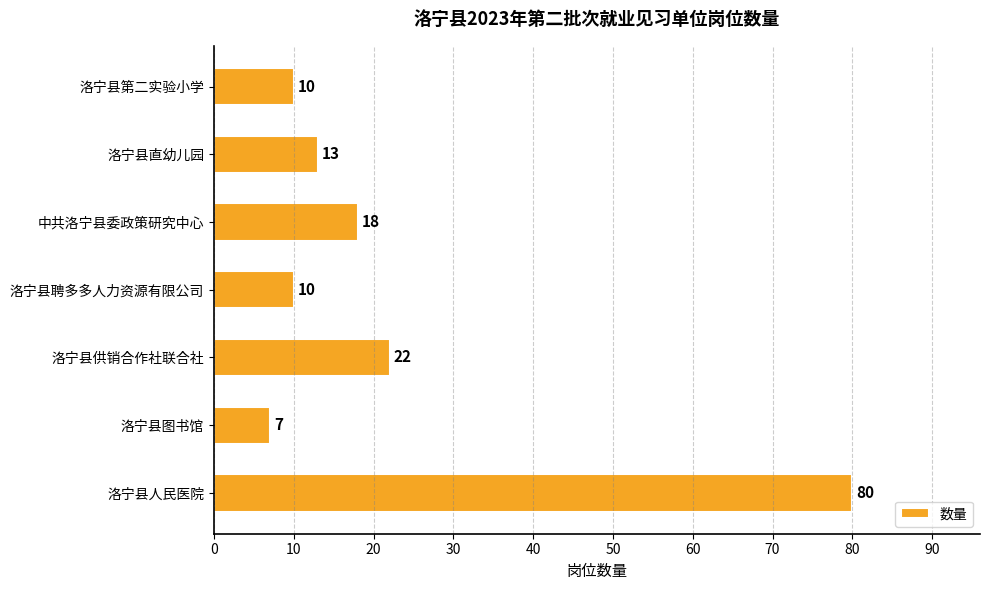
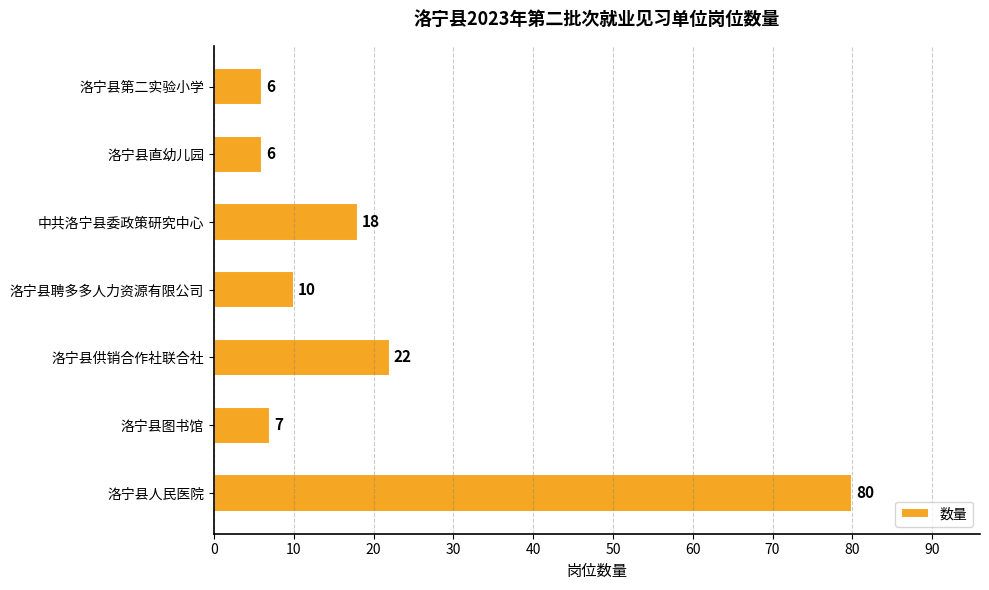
洛宁县第二实验小学: 10 -> 6
洛宁县直幼儿园: 13 -> 6
